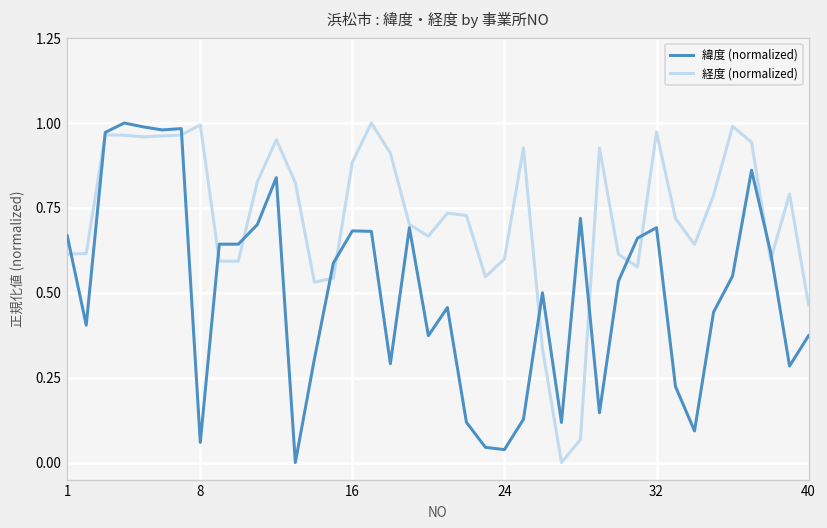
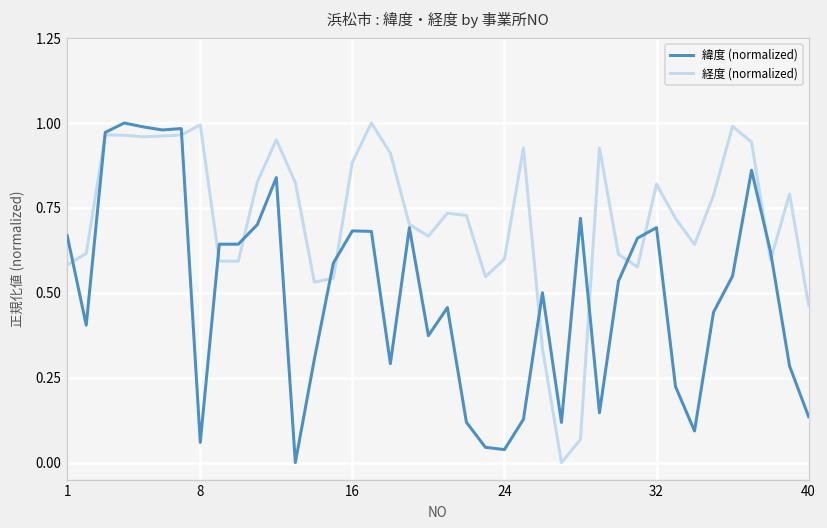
経度 (normalized), 1: 0.61 -> 0.58
経度 (normalized), 32: 0.97 -> 0.82
緯度 (normalized), 40: 0.37 -> 0.14
